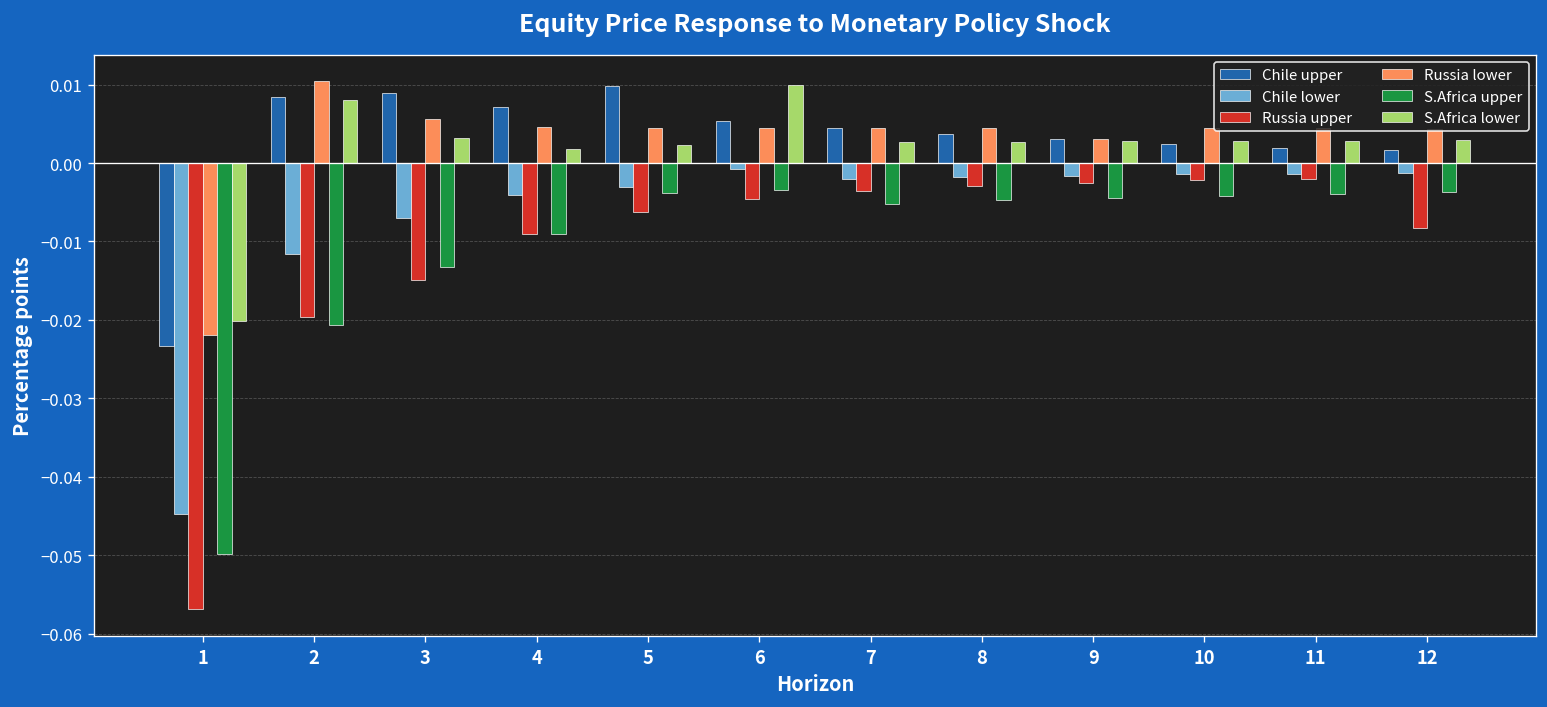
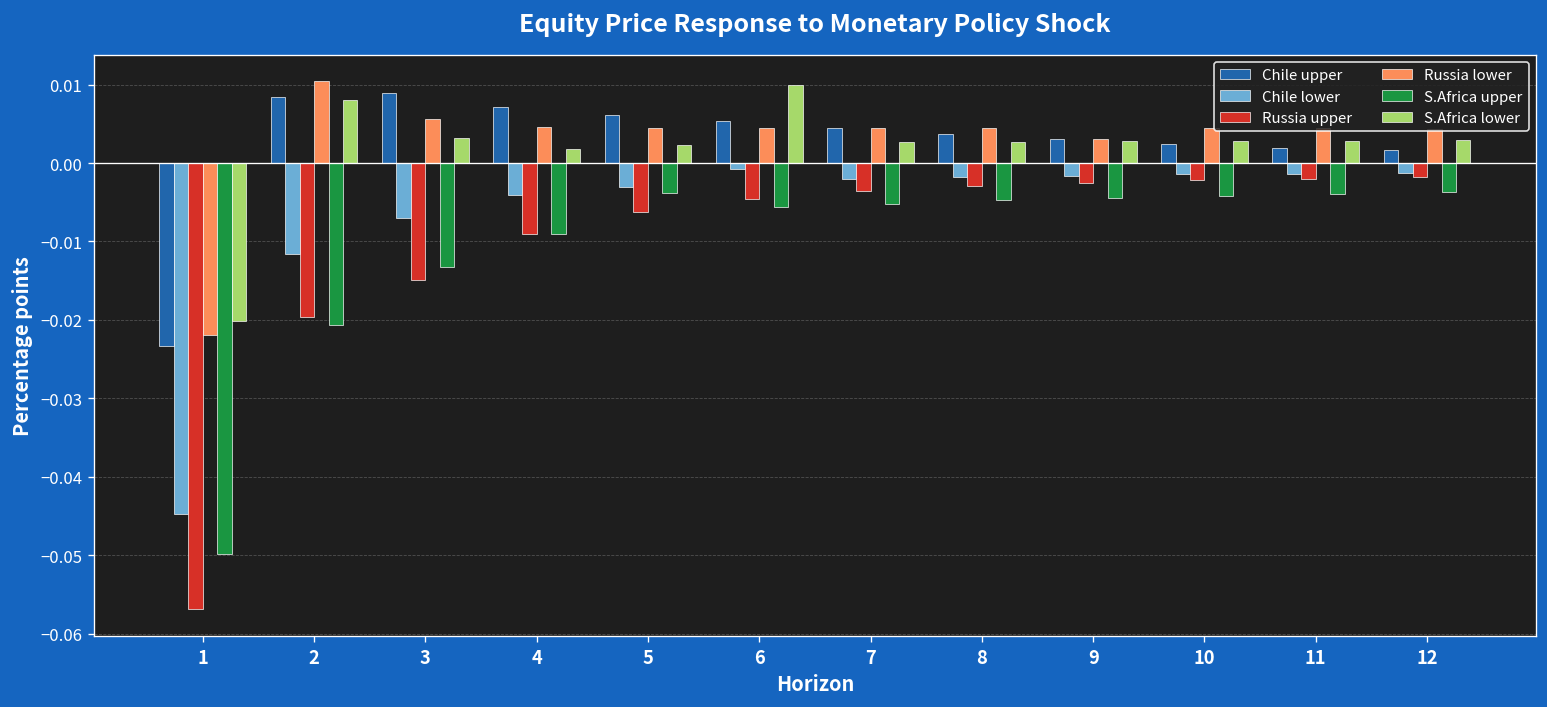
Chile upper, 5: 0.010 -> 0.006
S.Africa upper, 6: -0.003 -> -0.006
Russia upper, 12: -0.008 -> -0.002
